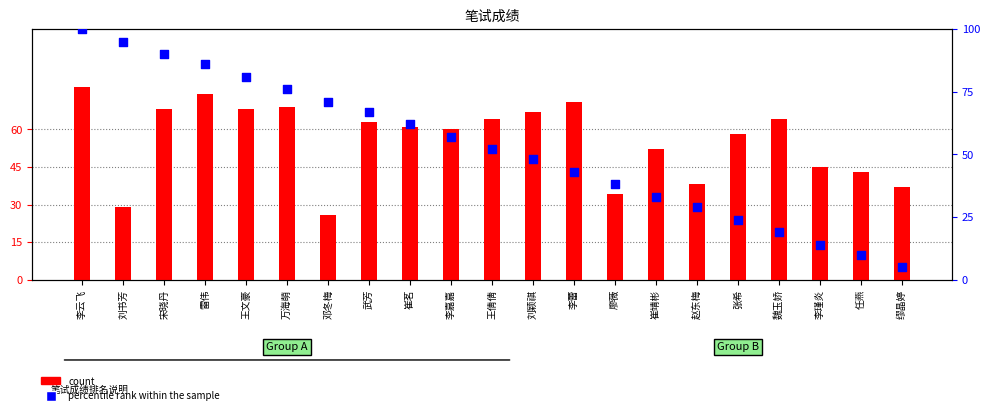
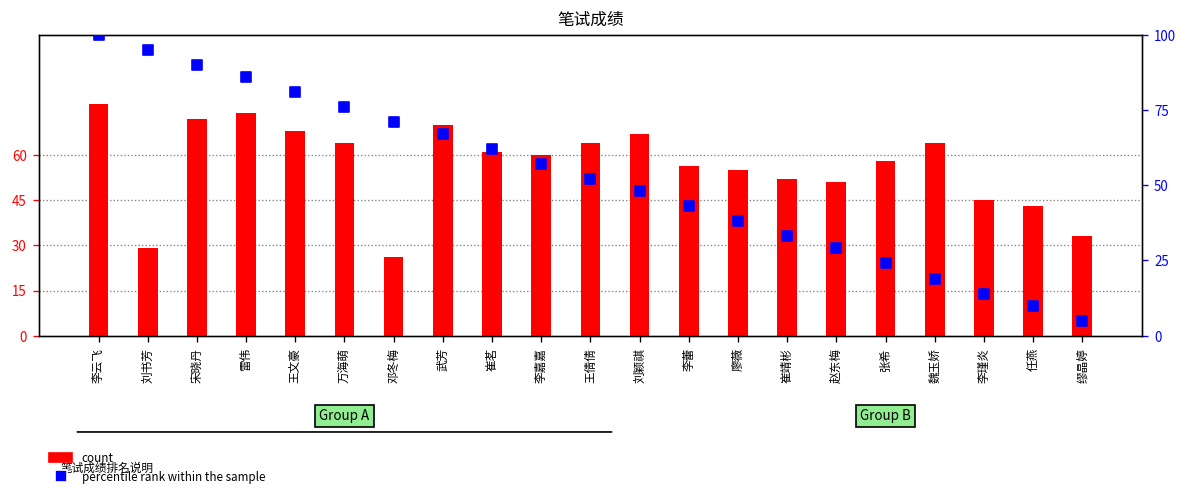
count, 宋晓丹: 68 -> 72
count, 万海萌: 69 -> 64
count, 武芳: 63 -> 70
count, 李蕾: 71 -> 57
count, 廖薇: 34 -> 55
count, 赵东梅: 38 -> 51
count, 缪晶婷: 37 -> 33
